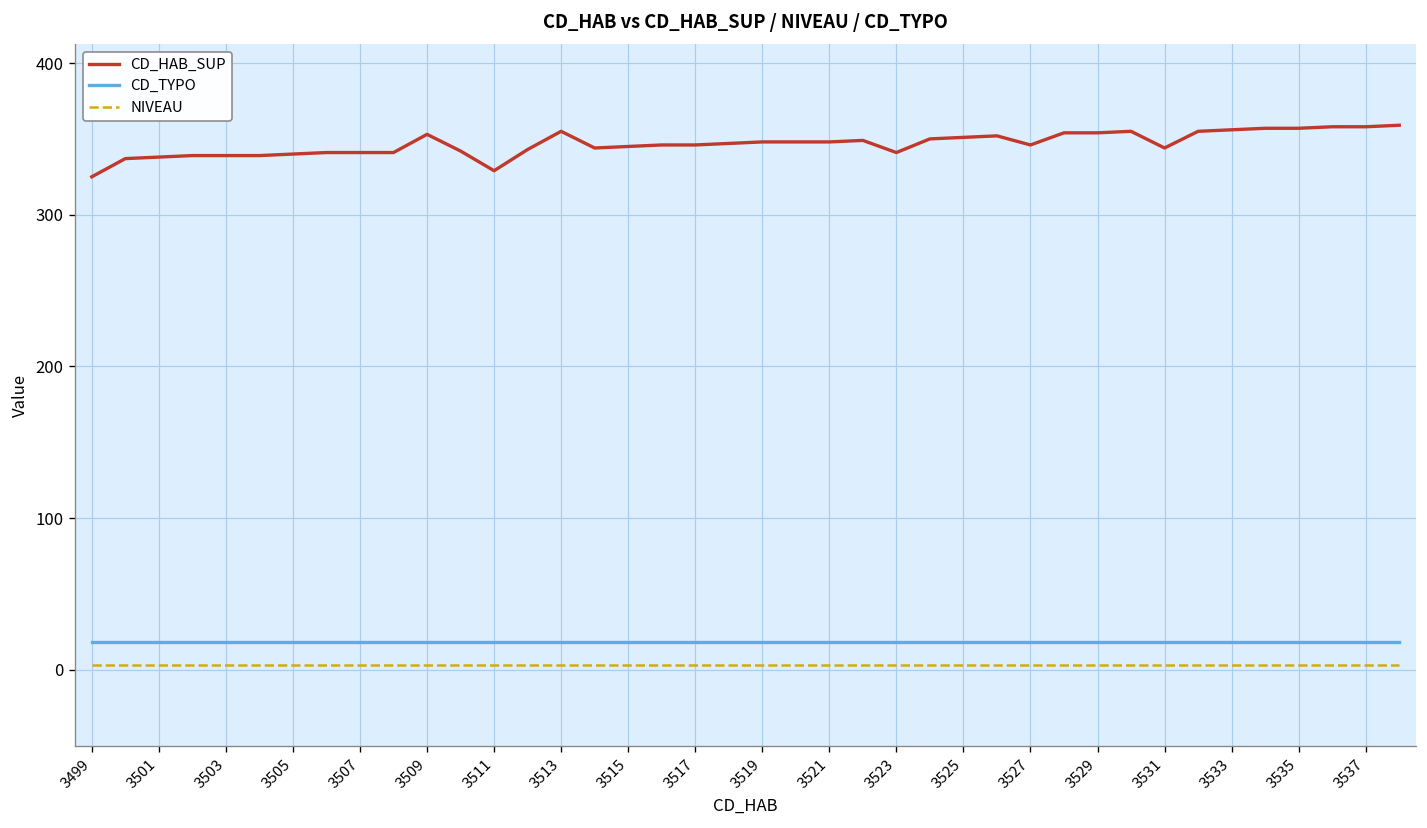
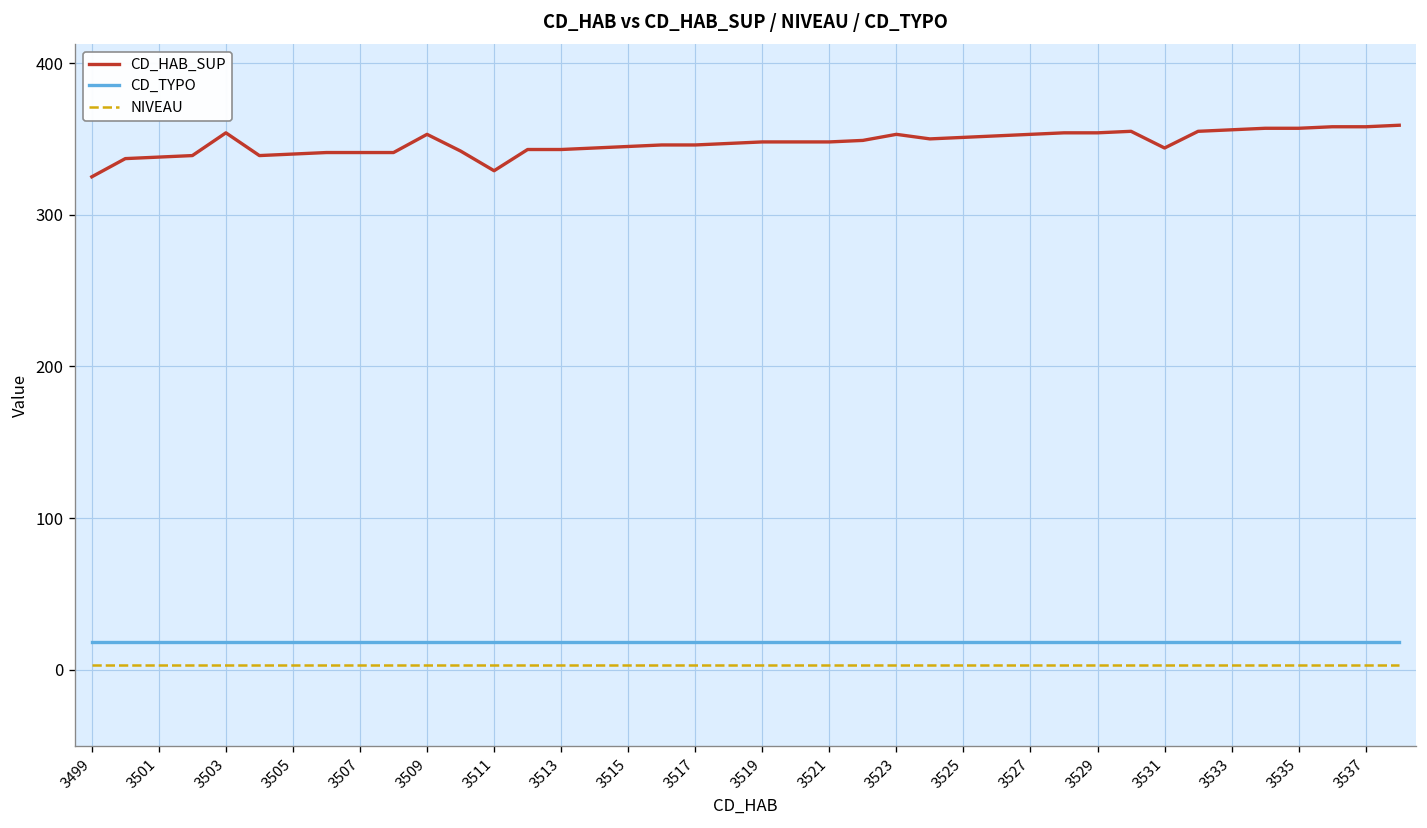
CD_HAB_SUP, 3503: 339 -> 354
CD_HAB_SUP, 3513: 355 -> 343
CD_HAB_SUP, 3523: 341 -> 353
CD_HAB_SUP, 3527: 346 -> 353
